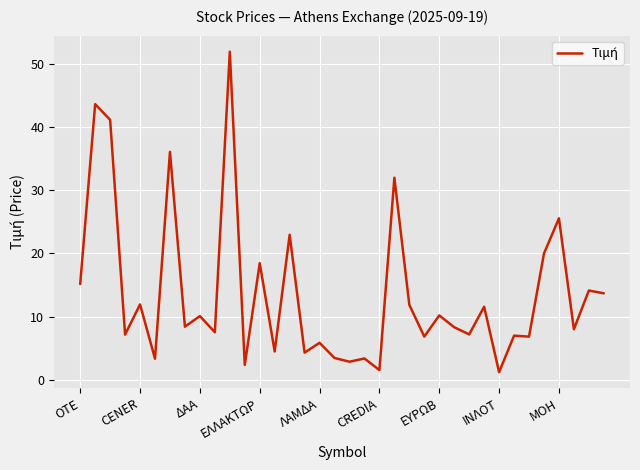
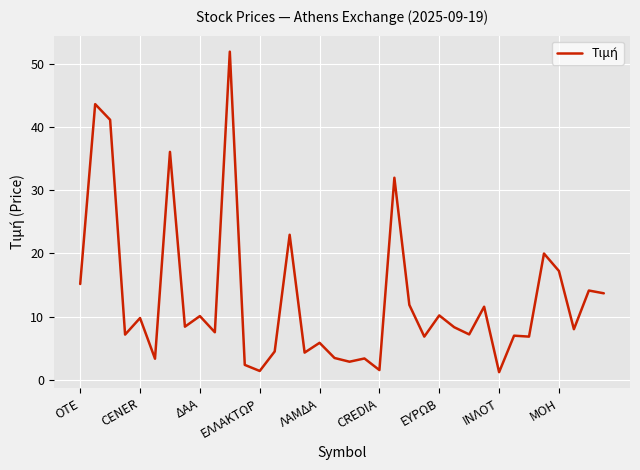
CENER: 12 -> 10
ΕΛΛΑΚΤΩΡ: 18 -> 1
ΜΟΗ: 26 -> 17
